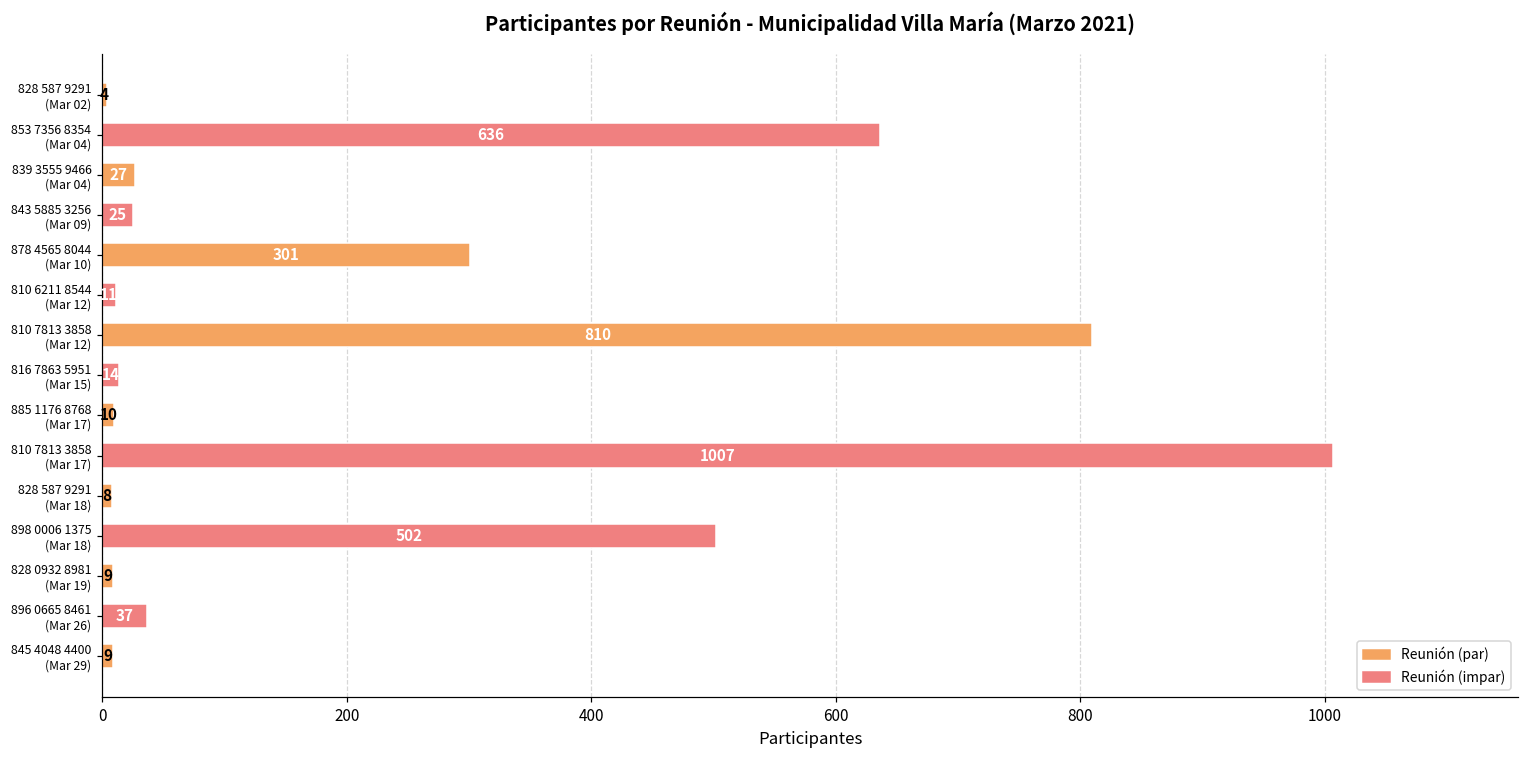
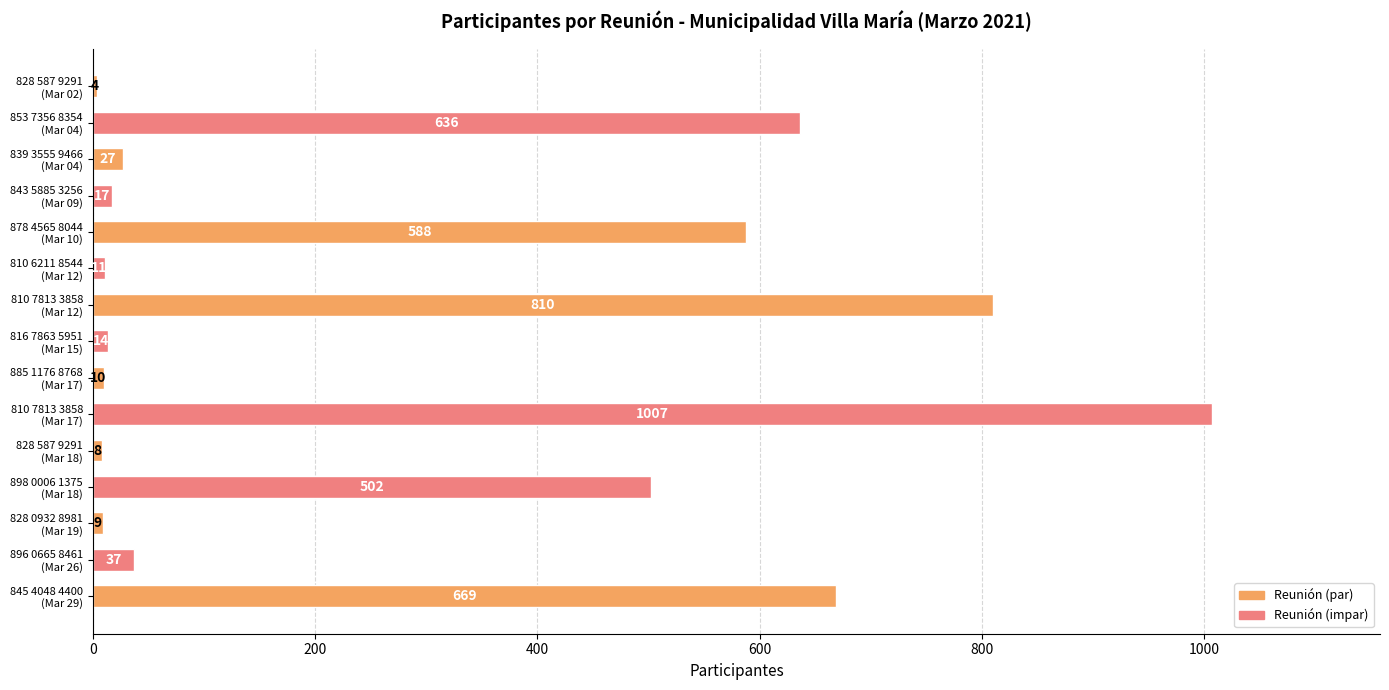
843 5885 3256 (Mar 09): 25 -> 17
878 4565 8044 (Mar 10): 301 -> 588
845 4048 4400 (Mar 29): 9 -> 669
